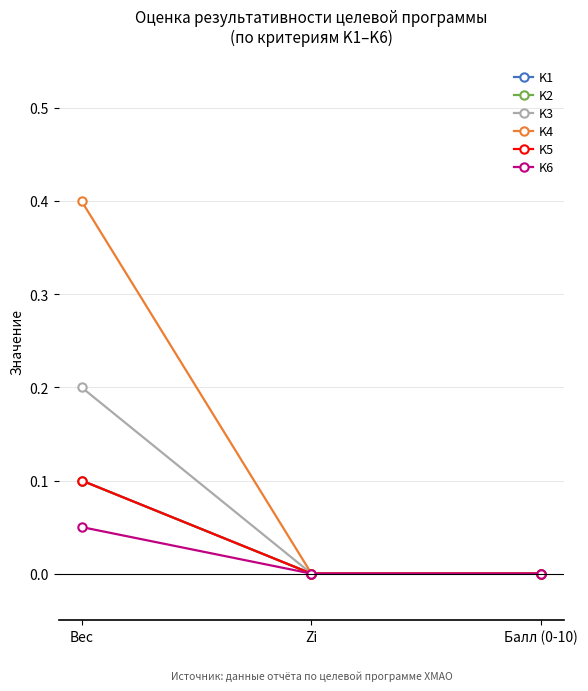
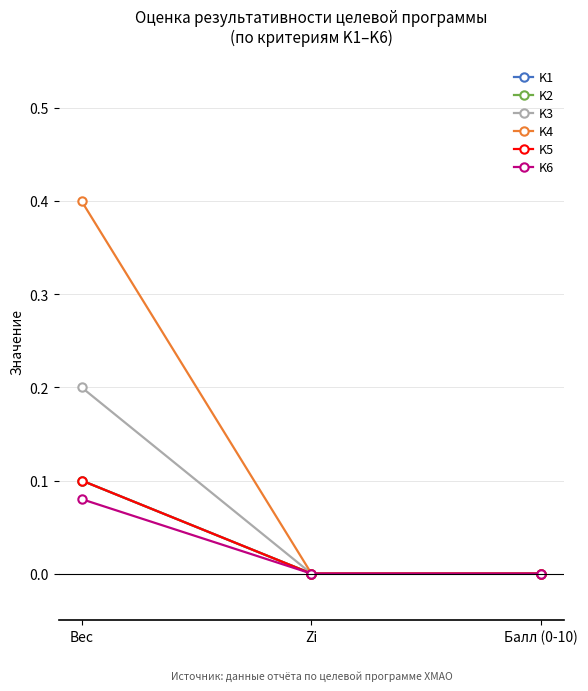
K6, Вес: 0.05 -> 0.08
